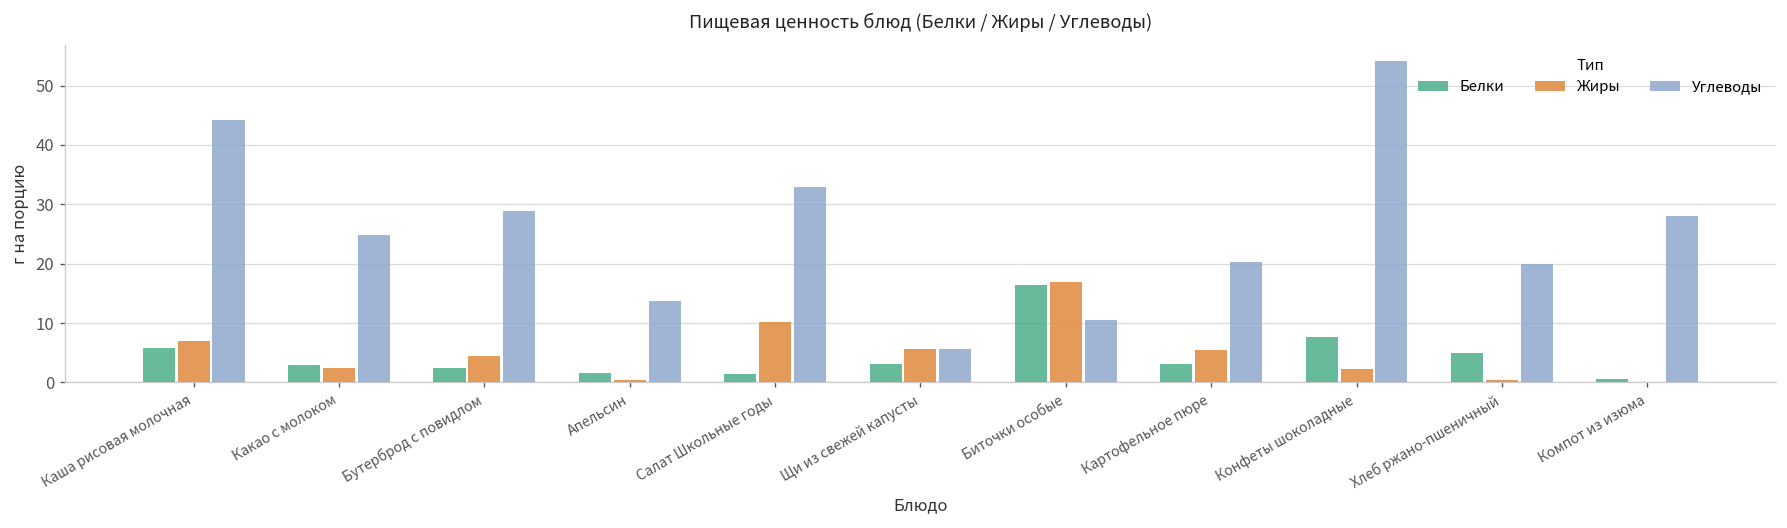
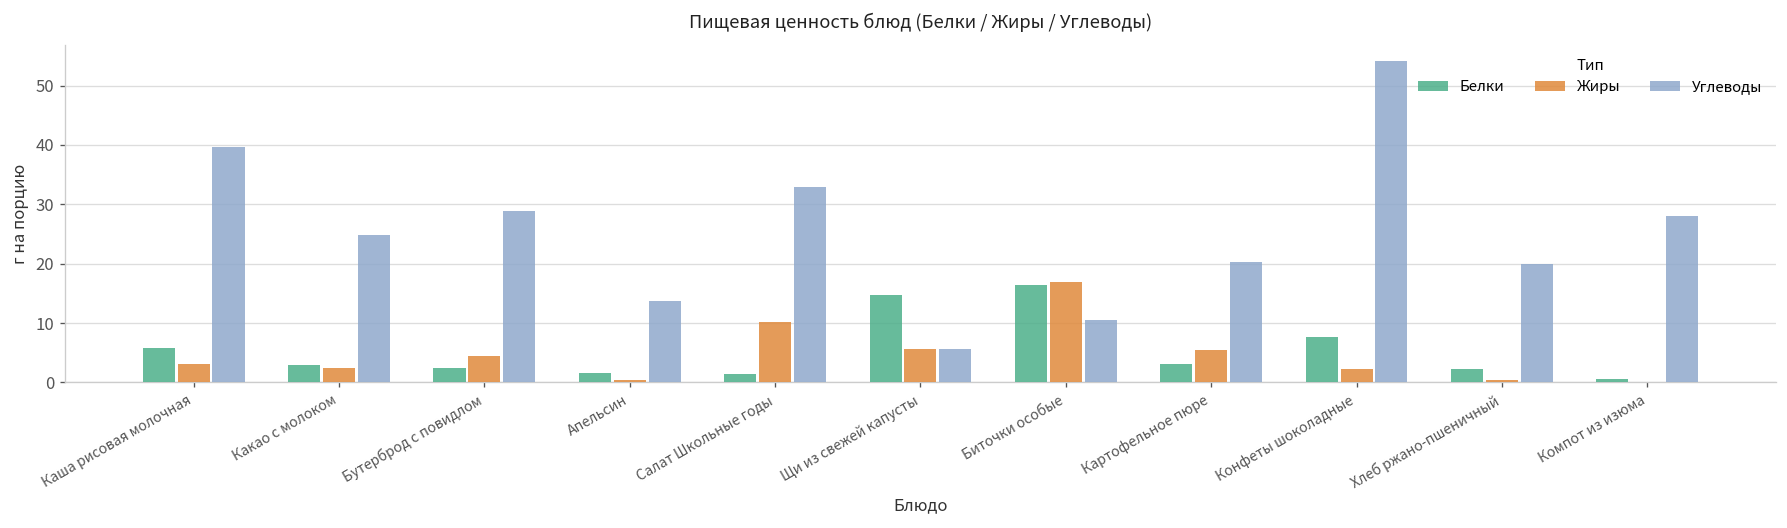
Жиры, Каша рисовая молочная: 7 -> 3
Углеводы, Каша рисовая молочная: 44 -> 40
Белки, Щи из свежей капусты: 3 -> 15
Белки, Хлеб ржано-пшеничный: 5 -> 2
